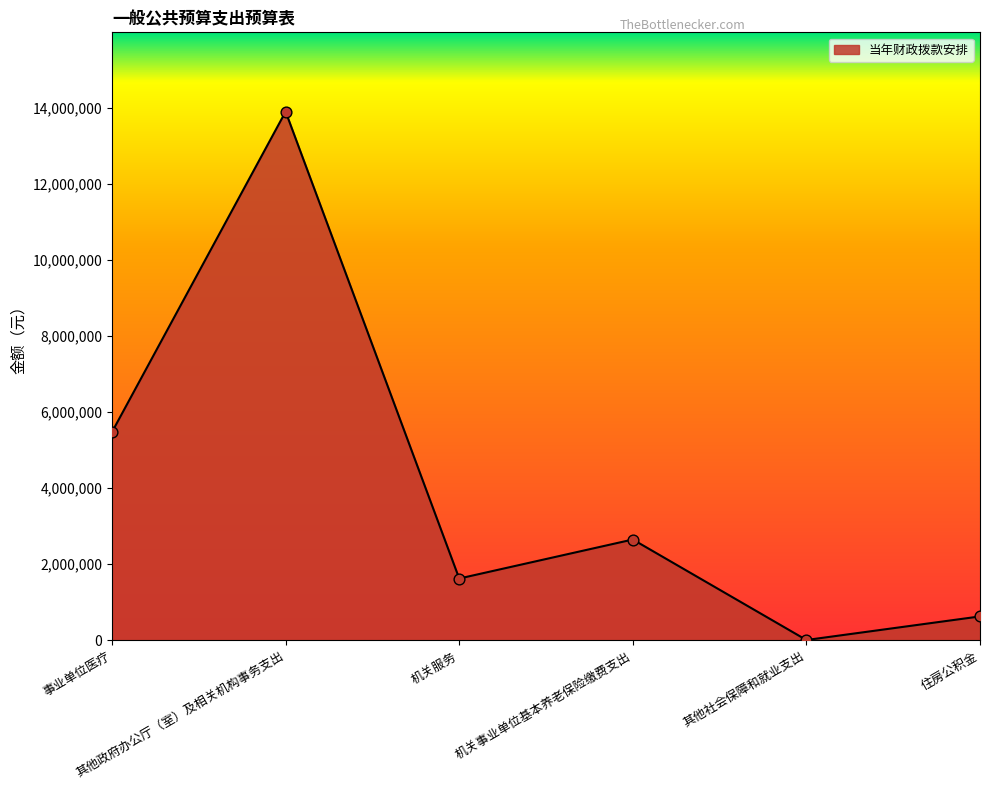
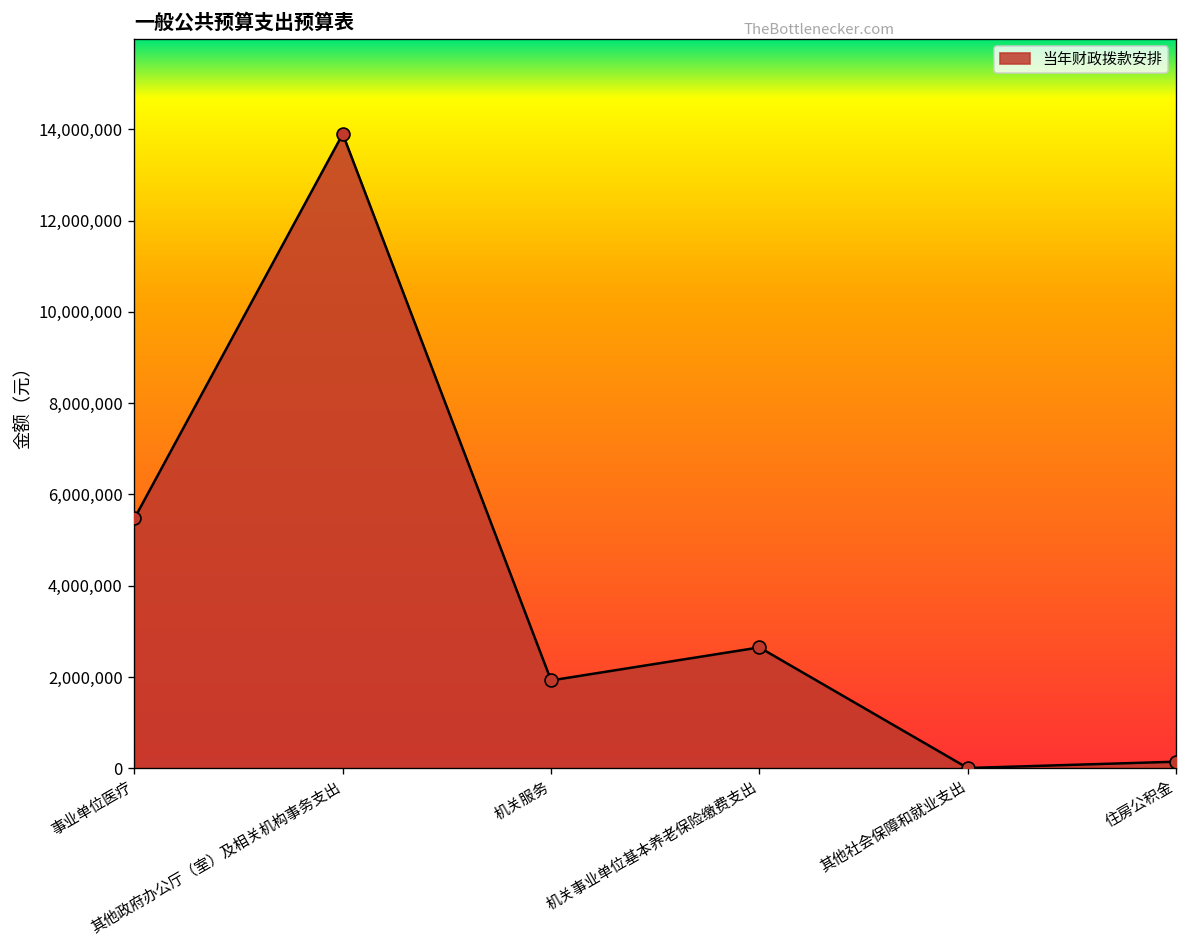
机关服务: 1,600,000 -> 1,900,000
住房公积金: 600,000 -> 100,000
